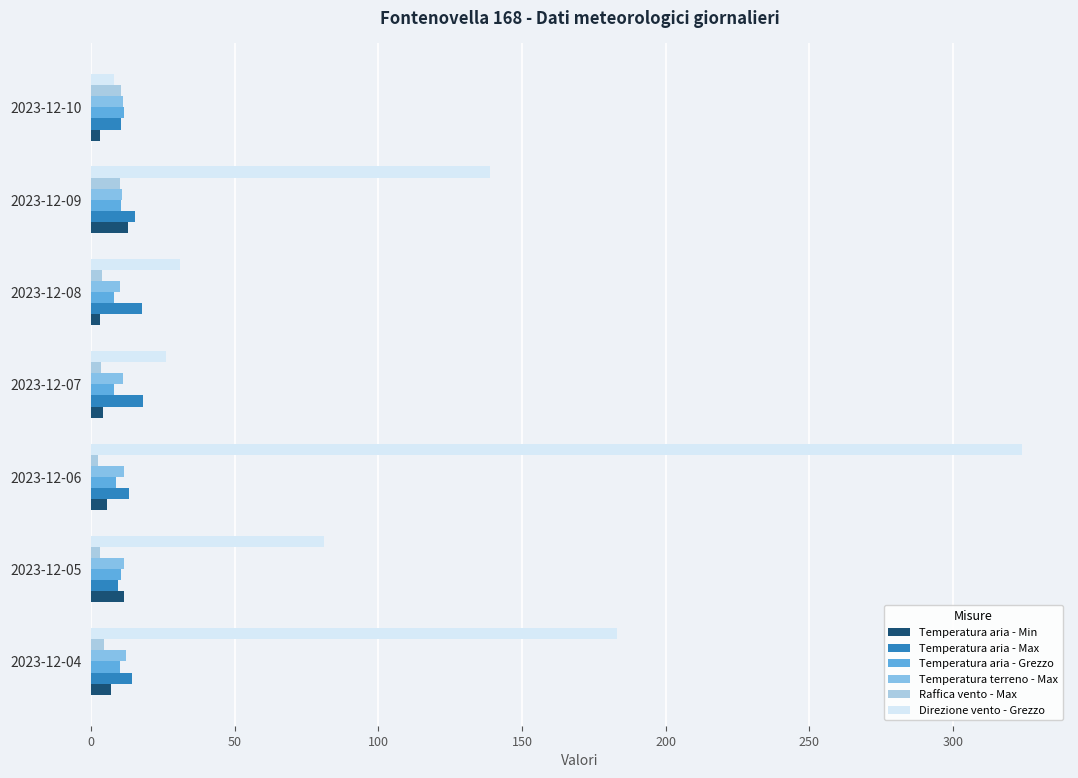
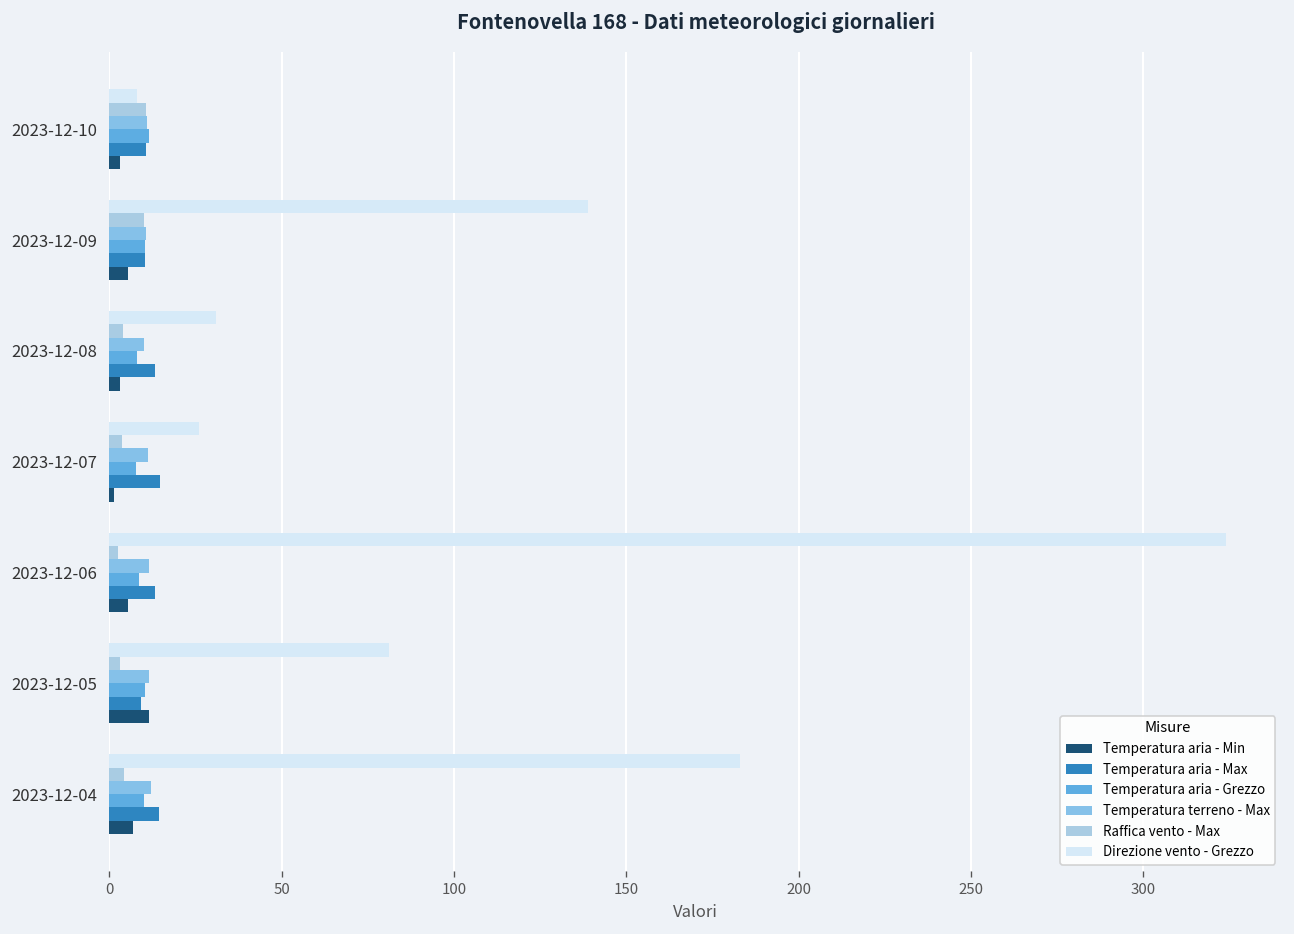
Temperatura aria - Max, 2023-12-09: 15 -> 10
Temperatura aria - Min, 2023-12-09: 13 -> 6
Temperatura aria - Max, 2023-12-08: 18 -> 13
Temperatura aria - Max, 2023-12-07: 18 -> 15
Temperatura aria - Min, 2023-12-07: 4 -> 1
